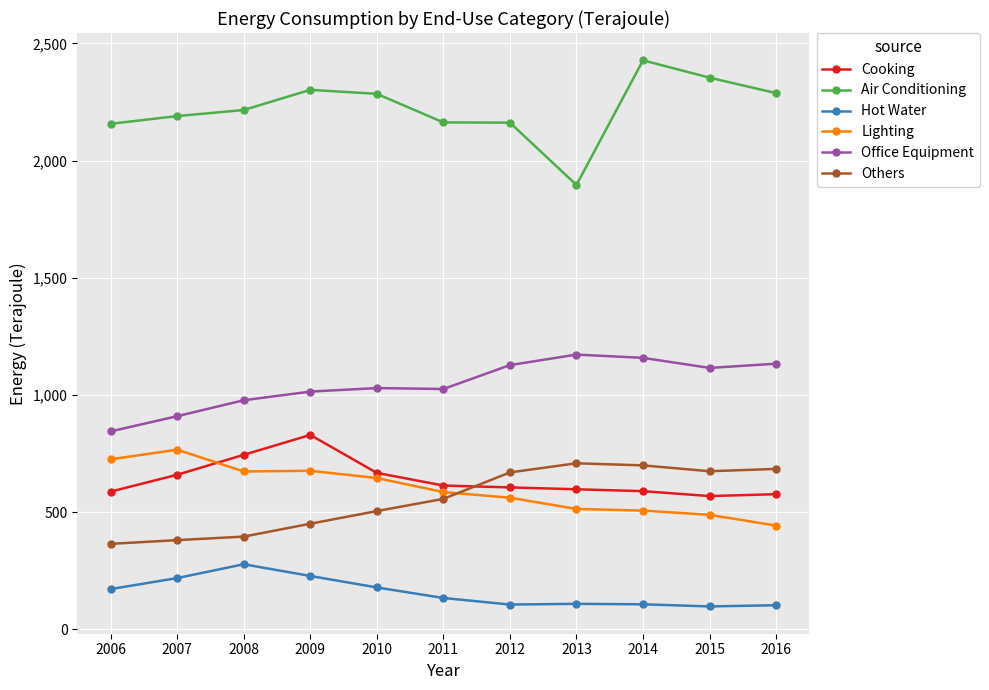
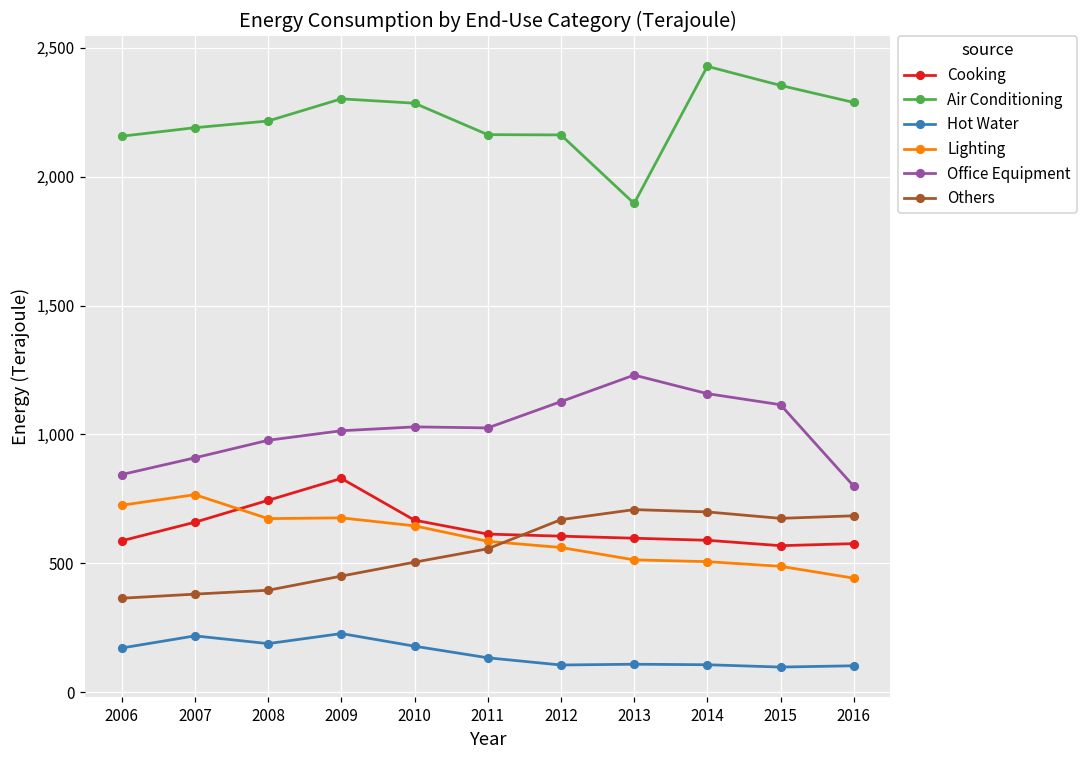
Hot Water, 2008: 280 -> 190
Office Equipment, 2013: 1,170 -> 1,230
Office Equipment, 2016: 1,130 -> 800
